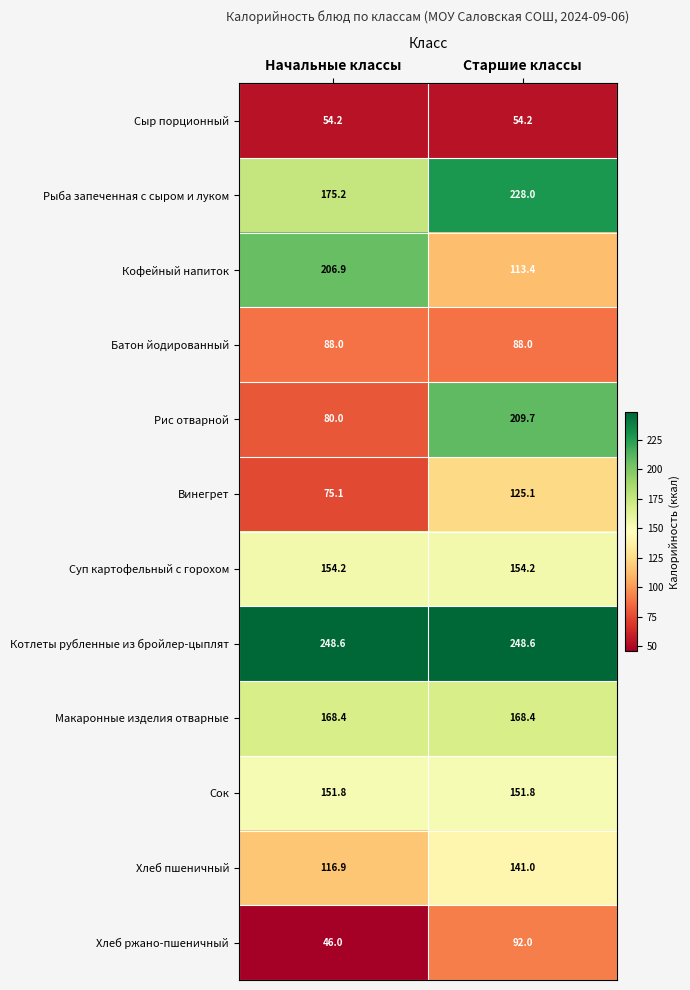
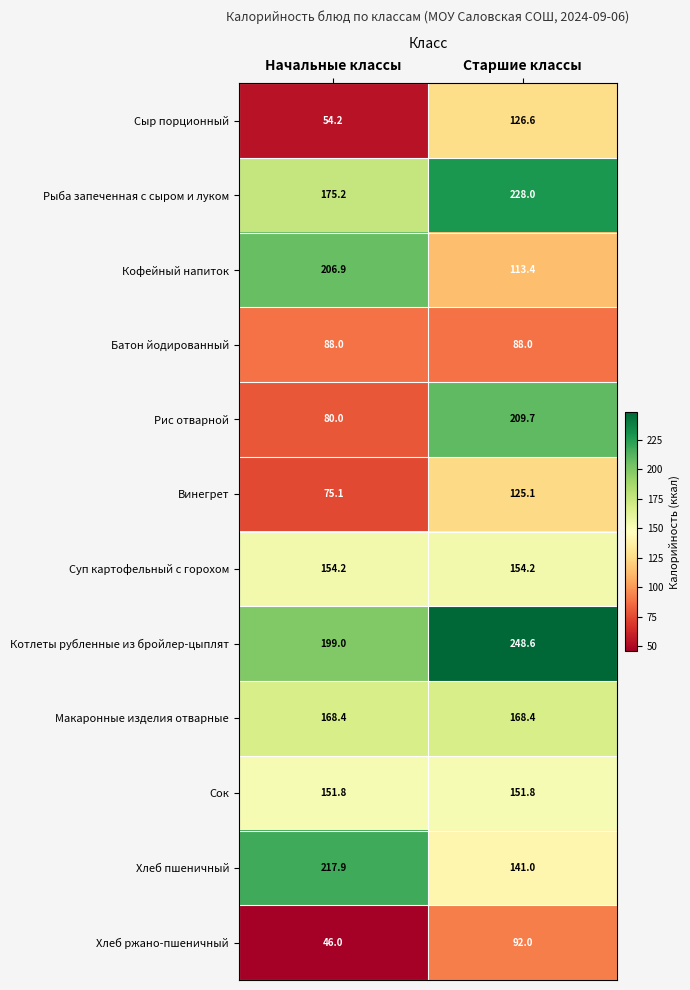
Сыр порционный, Старшие классы: 54.2 -> 126.6
Котлеты рубленные из бройлер-цыплят, Начальные классы: 248.6 -> 199.0
Хлеб пшеничный, Начальные классы: 116.9 -> 217.9
